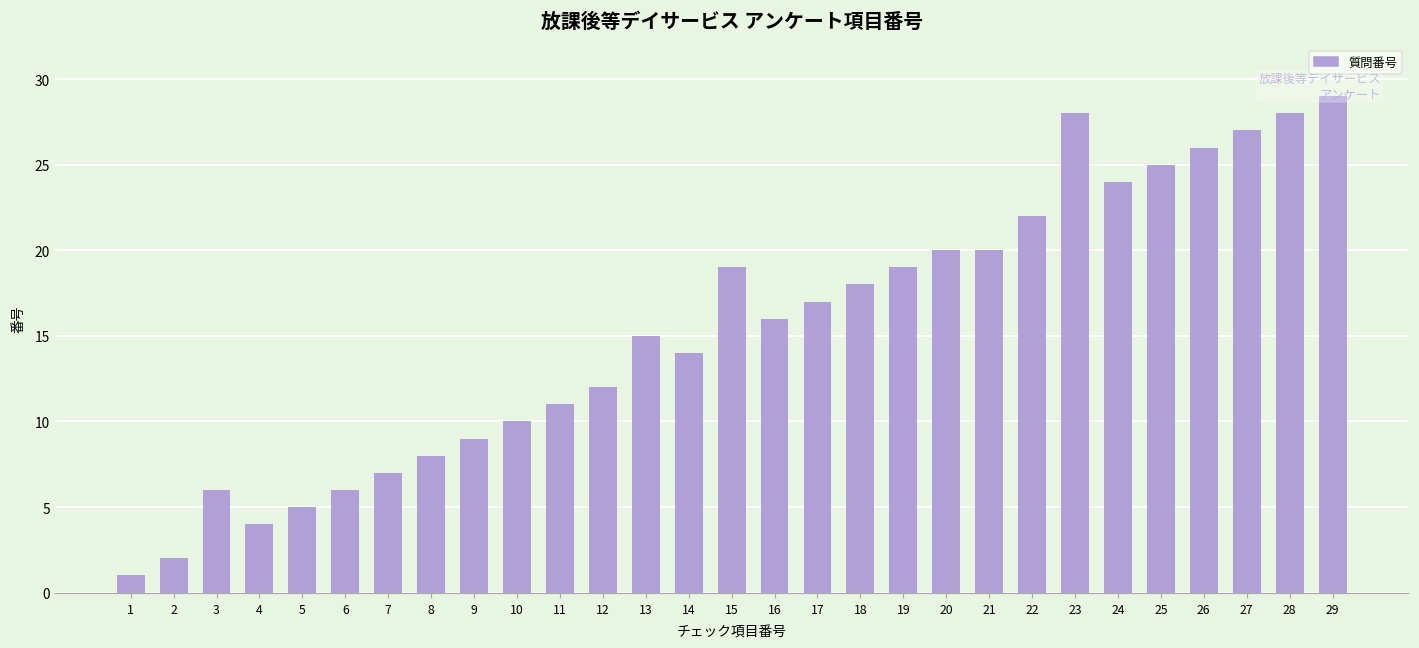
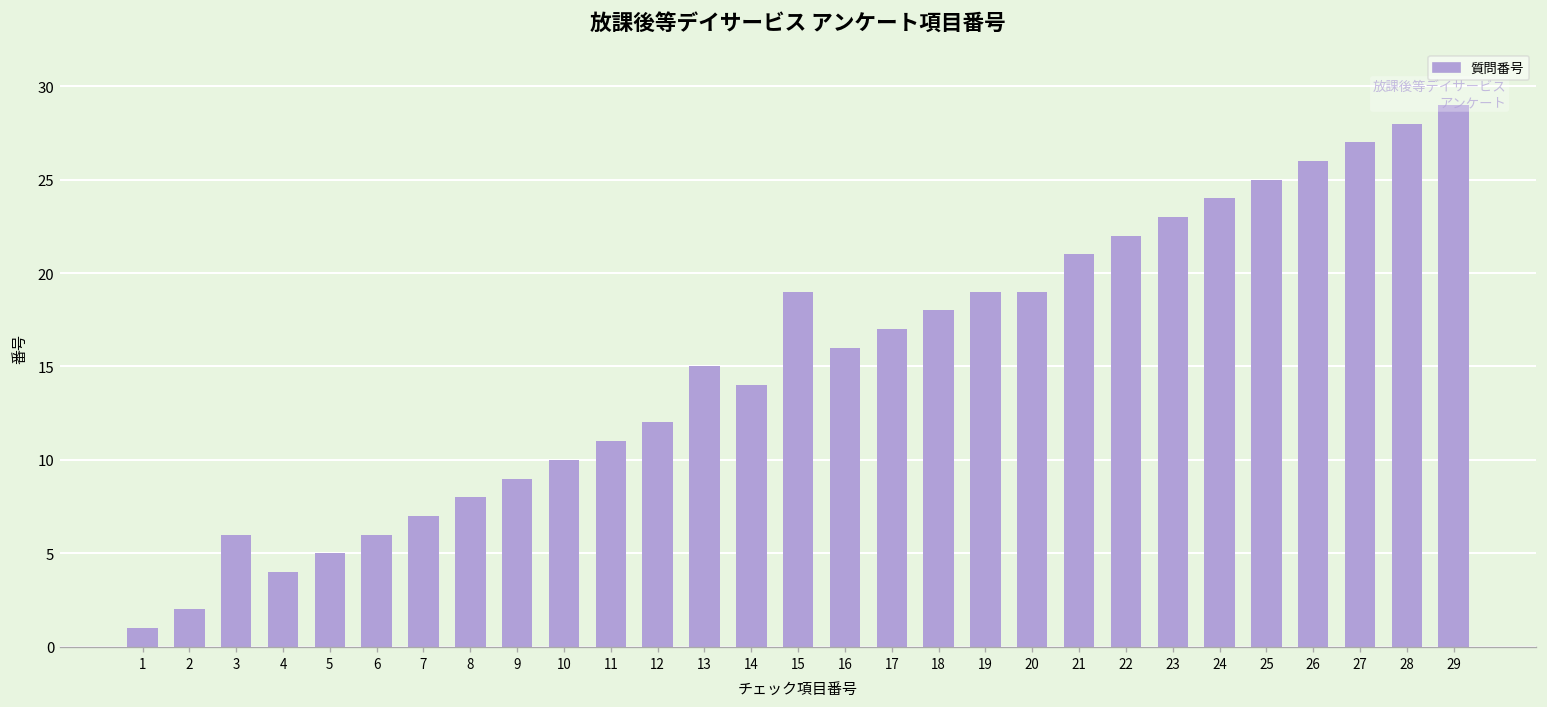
20: 20 -> 19
21: 20 -> 21
23: 28 -> 23
